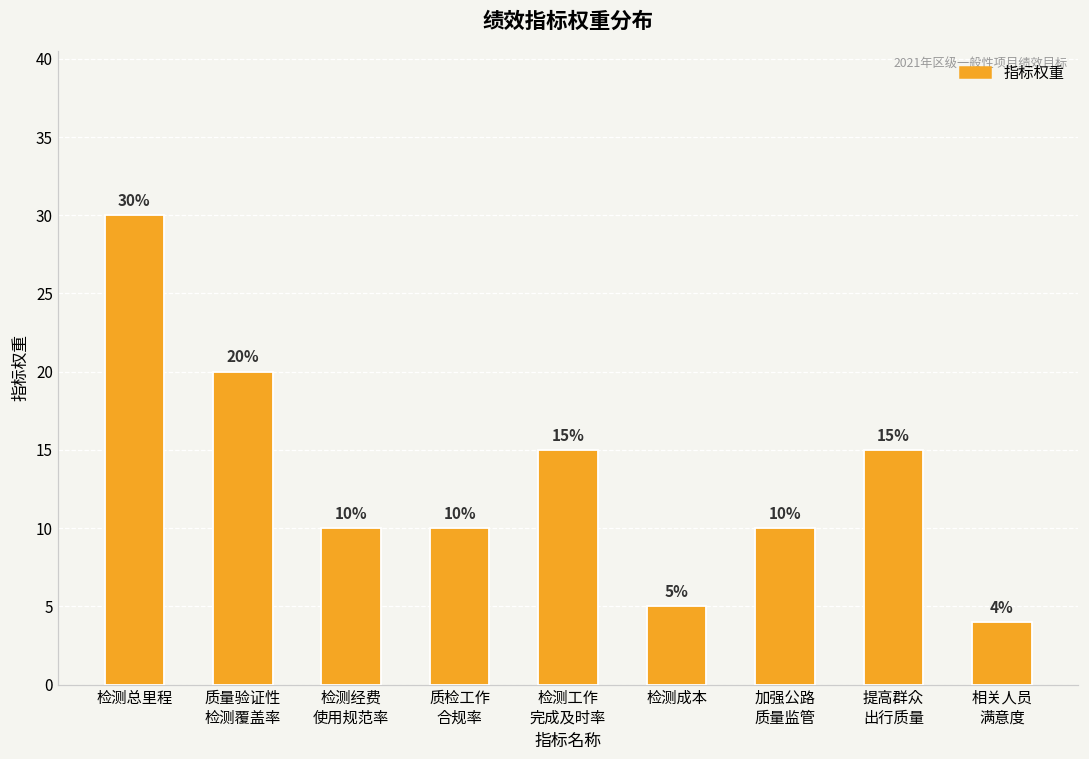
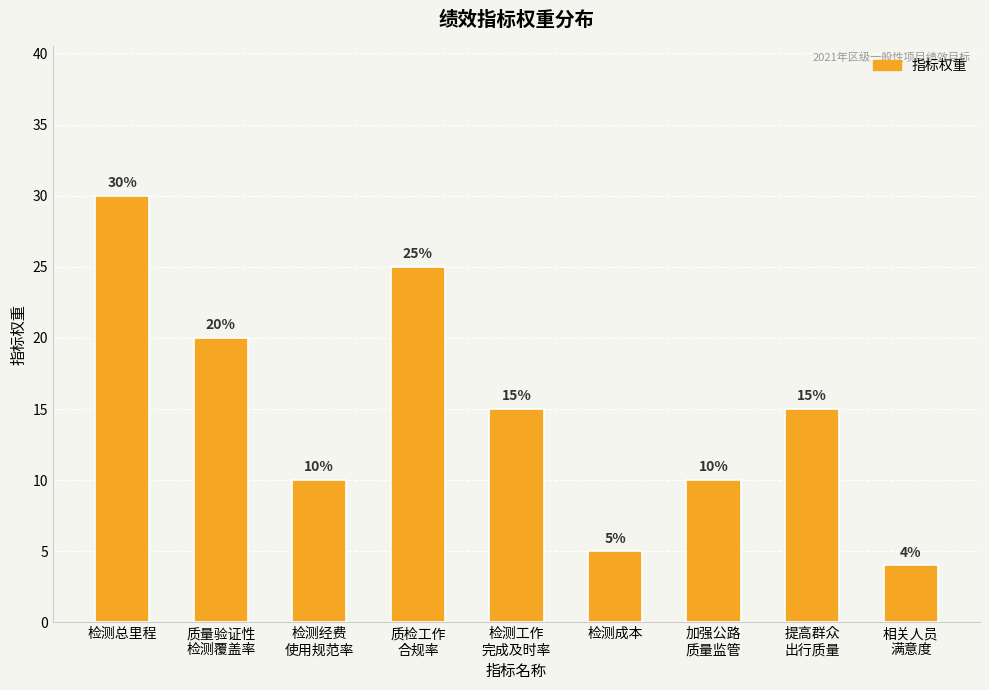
质检工作 合规率: 10% -> 25%
